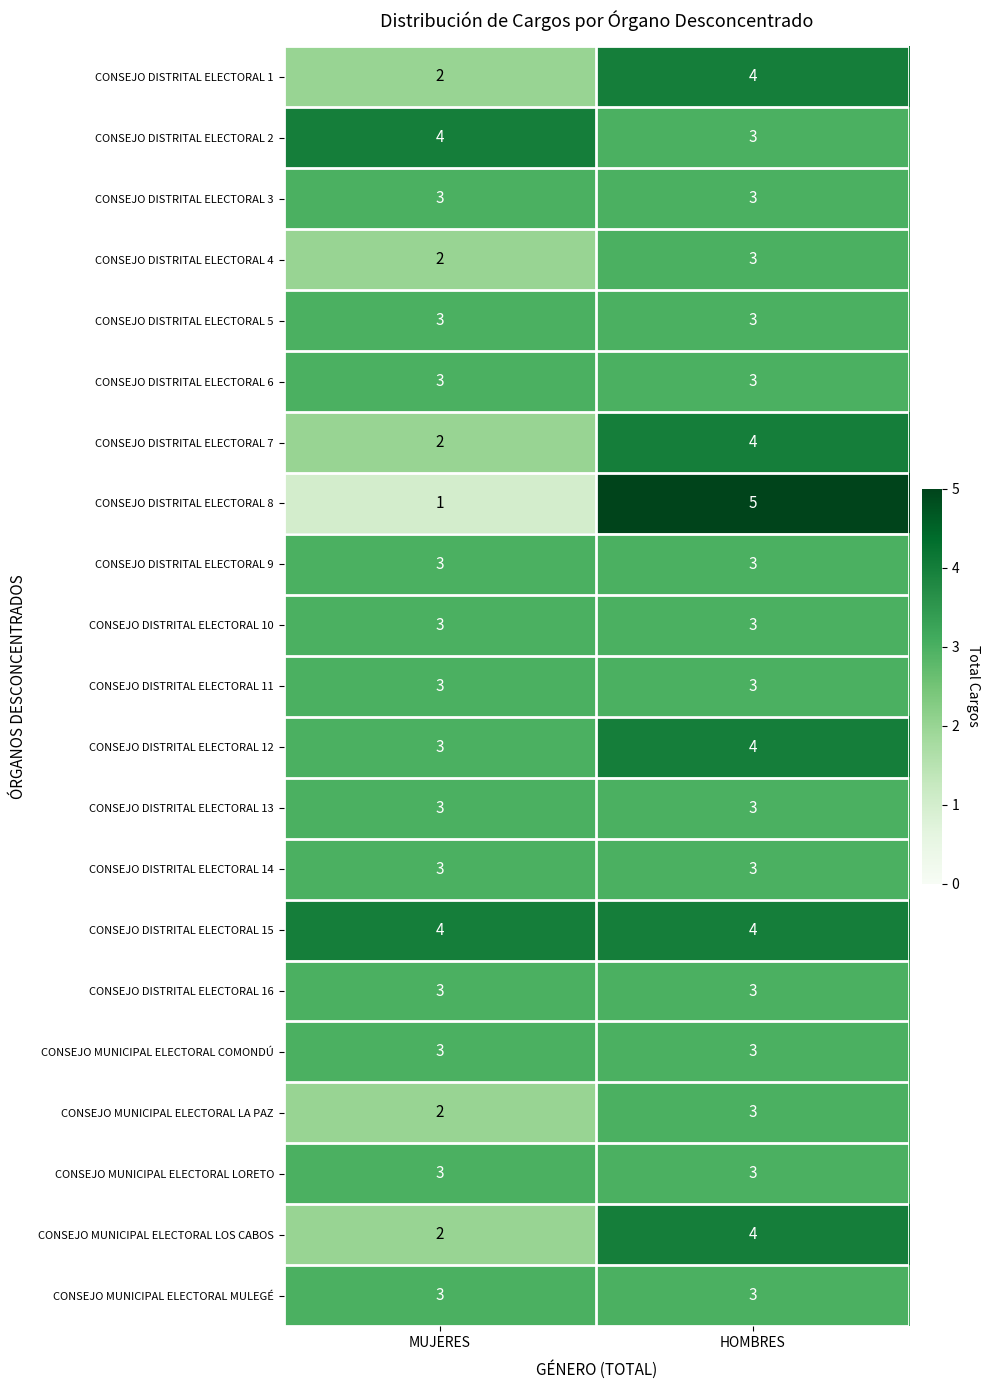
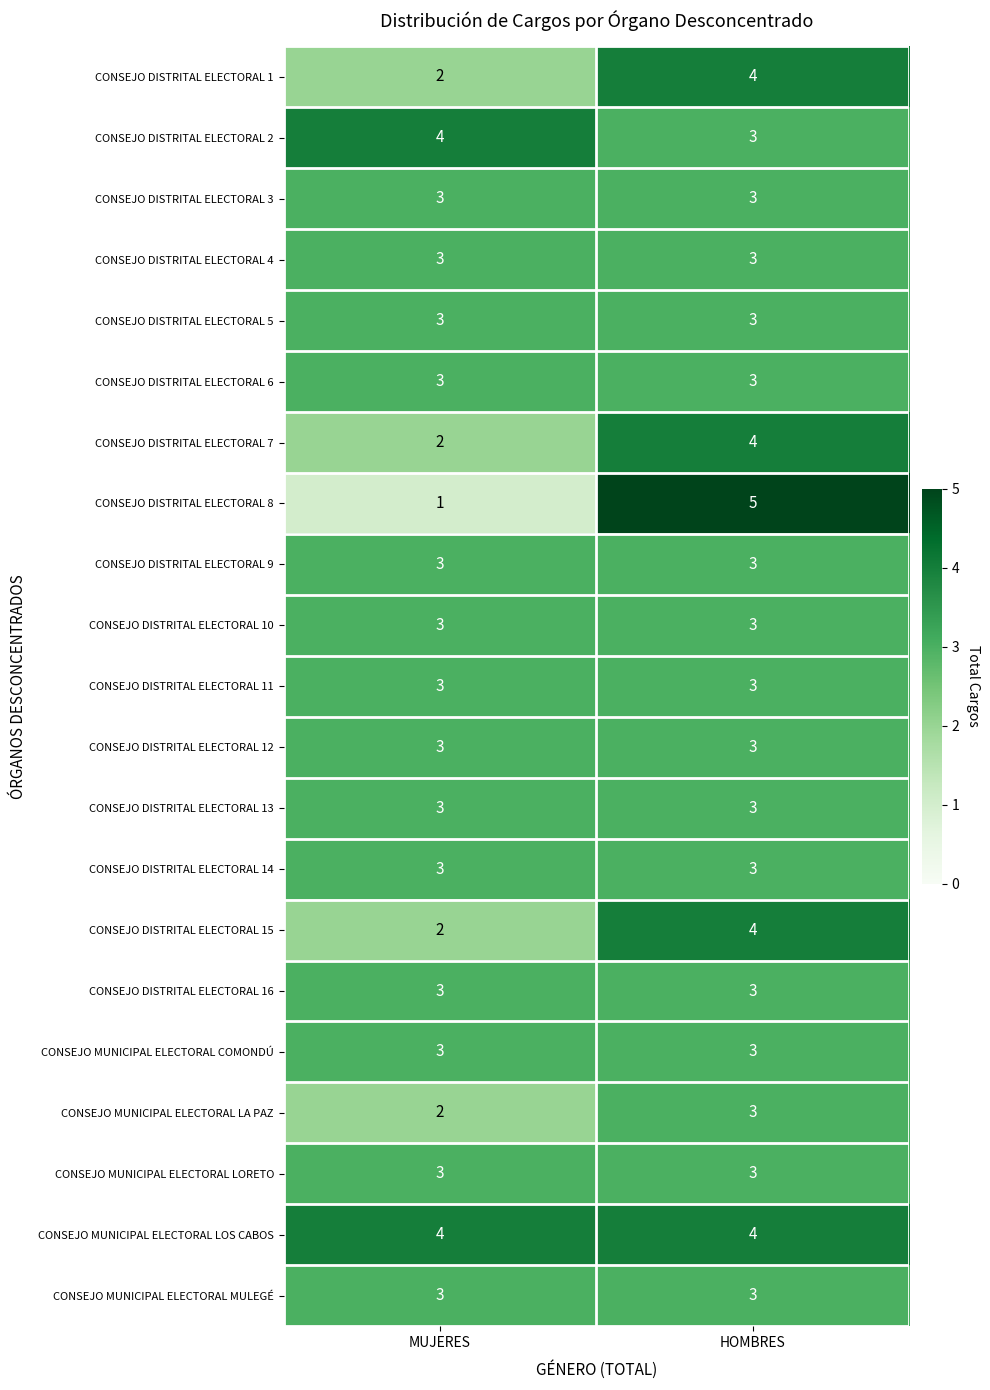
CONSEJO DISTRITAL ELECTORAL 4, MUJERES: 2 -> 3
CONSEJO DISTRITAL ELECTORAL 12, HOMBRES: 4 -> 3
CONSEJO DISTRITAL ELECTORAL 15, MUJERES: 4 -> 2
CONSEJO MUNICIPAL ELECTORAL LOS CABOS, MUJERES: 2 -> 4
